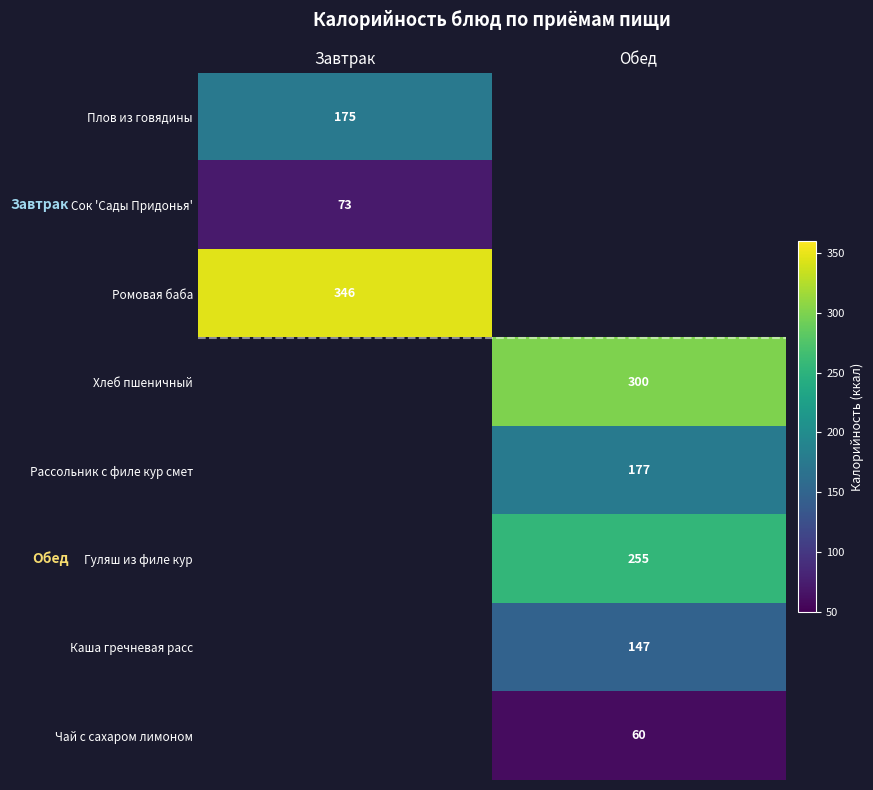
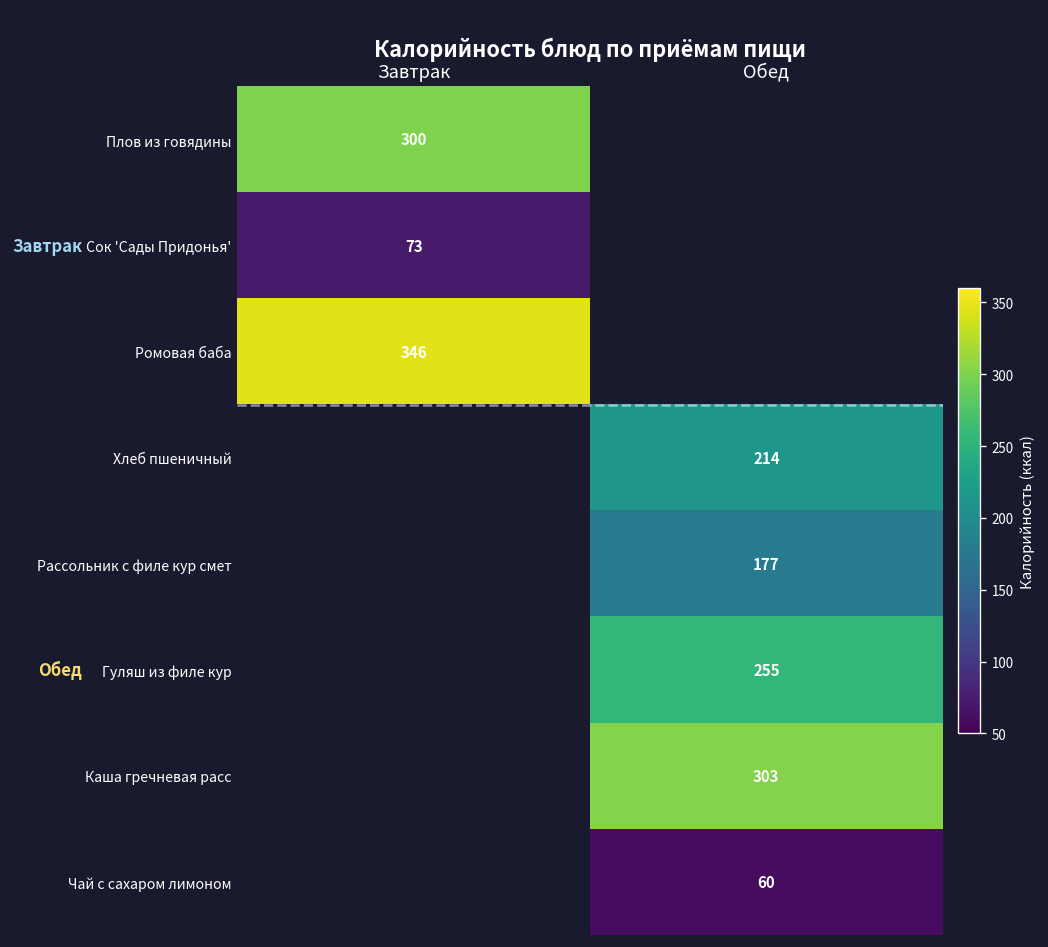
Плов из говядины, Завтрак: 175 -> 300
Хлеб пшеничный, Обед: 300 -> 214
Каша гречневая расс, Обед: 147 -> 303
